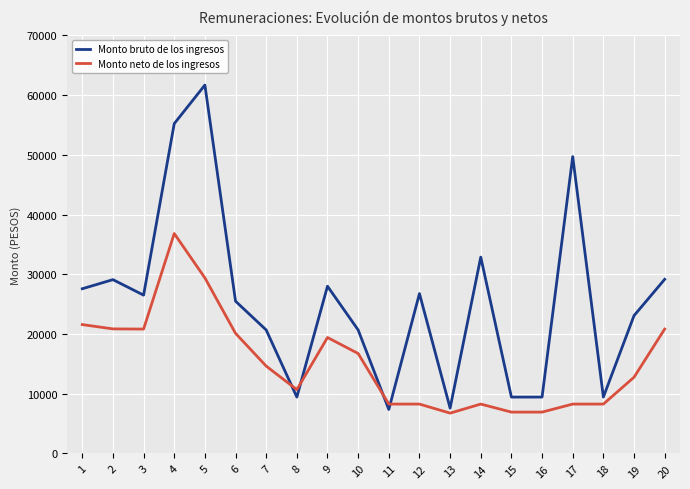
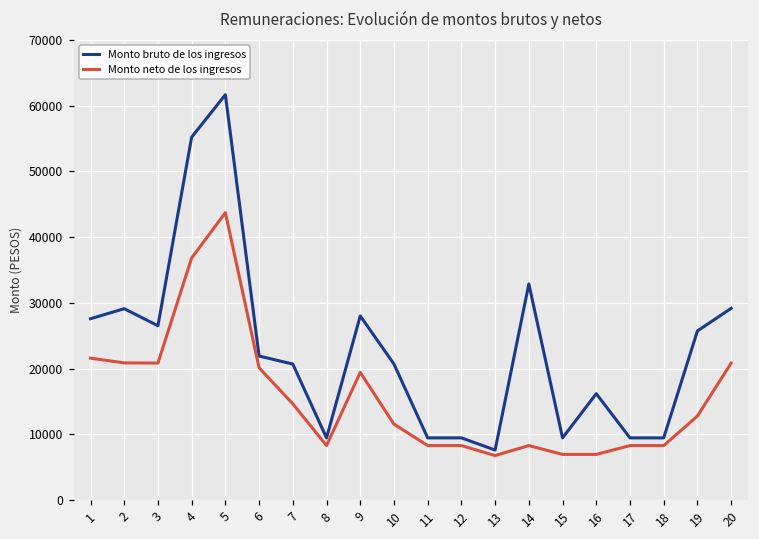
Monto neto de los ingresos, 5: 29000 -> 44000
Monto bruto de los ingresos, 6: 25000 -> 22000
Monto neto de los ingresos, 8: 11000 -> 8000
Monto neto de los ingresos, 10: 17000 -> 12000
Monto bruto de los ingresos, 11: 7000 -> 9000
Monto bruto de los ingresos, 12: 27000 -> 9000
Monto bruto de los ingresos, 16: 9000 -> 16000
Monto bruto de los ingresos, 17: 50000 -> 9000
Monto bruto de los ingresos, 19: 23000 -> 26000
